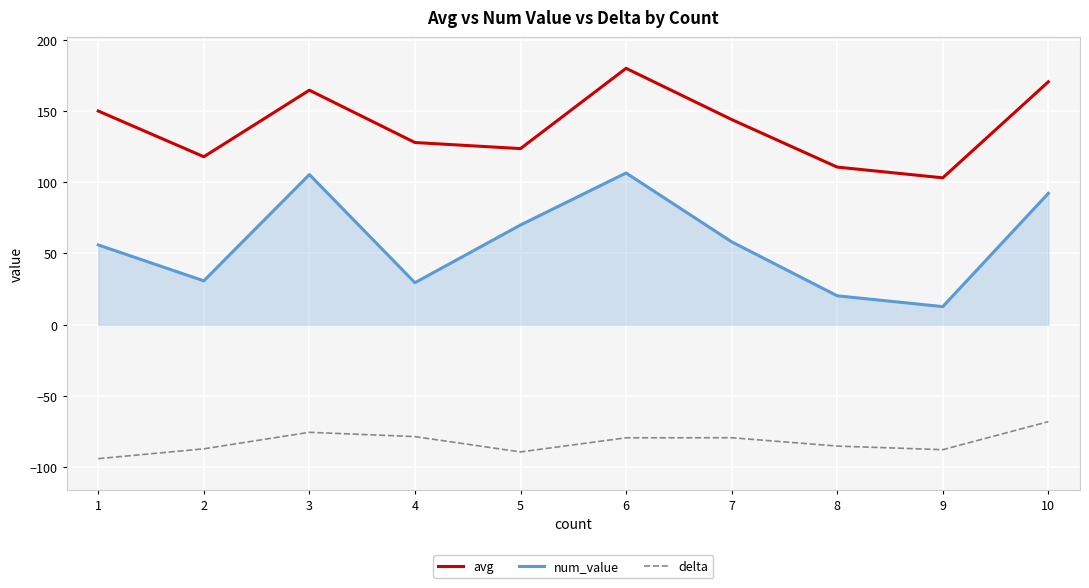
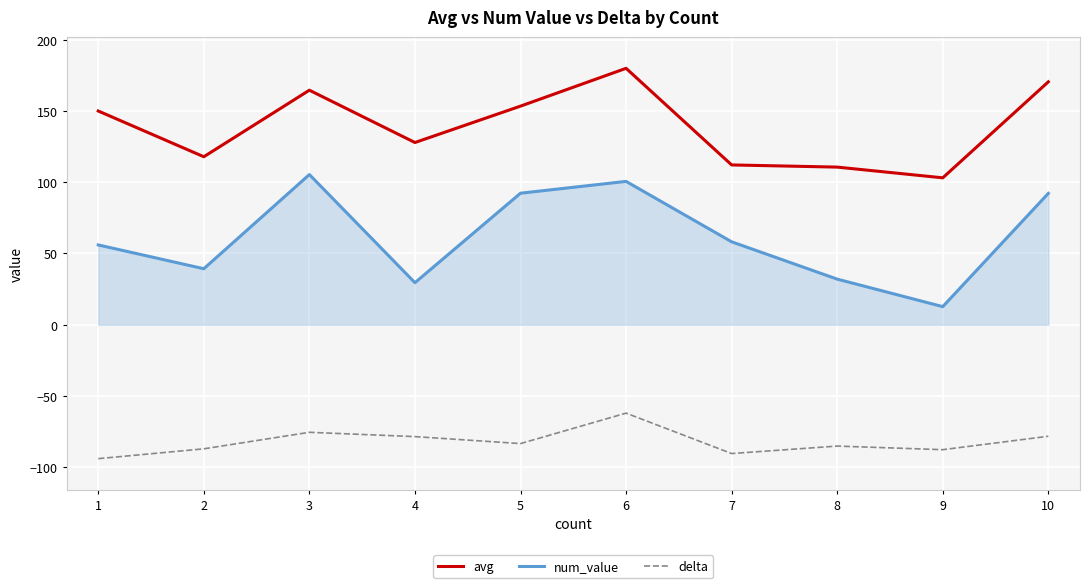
num_value, 2: 31 -> 39
avg, 5: 124 -> 153
num_value, 5: 70 -> 92
delta, 5: -89 -> -83
num_value, 6: 107 -> 101
delta, 6: -79 -> -62
avg, 7: 144 -> 112
delta, 7: -79 -> -90
num_value, 8: 20 -> 32
delta, 10: -68 -> -78
